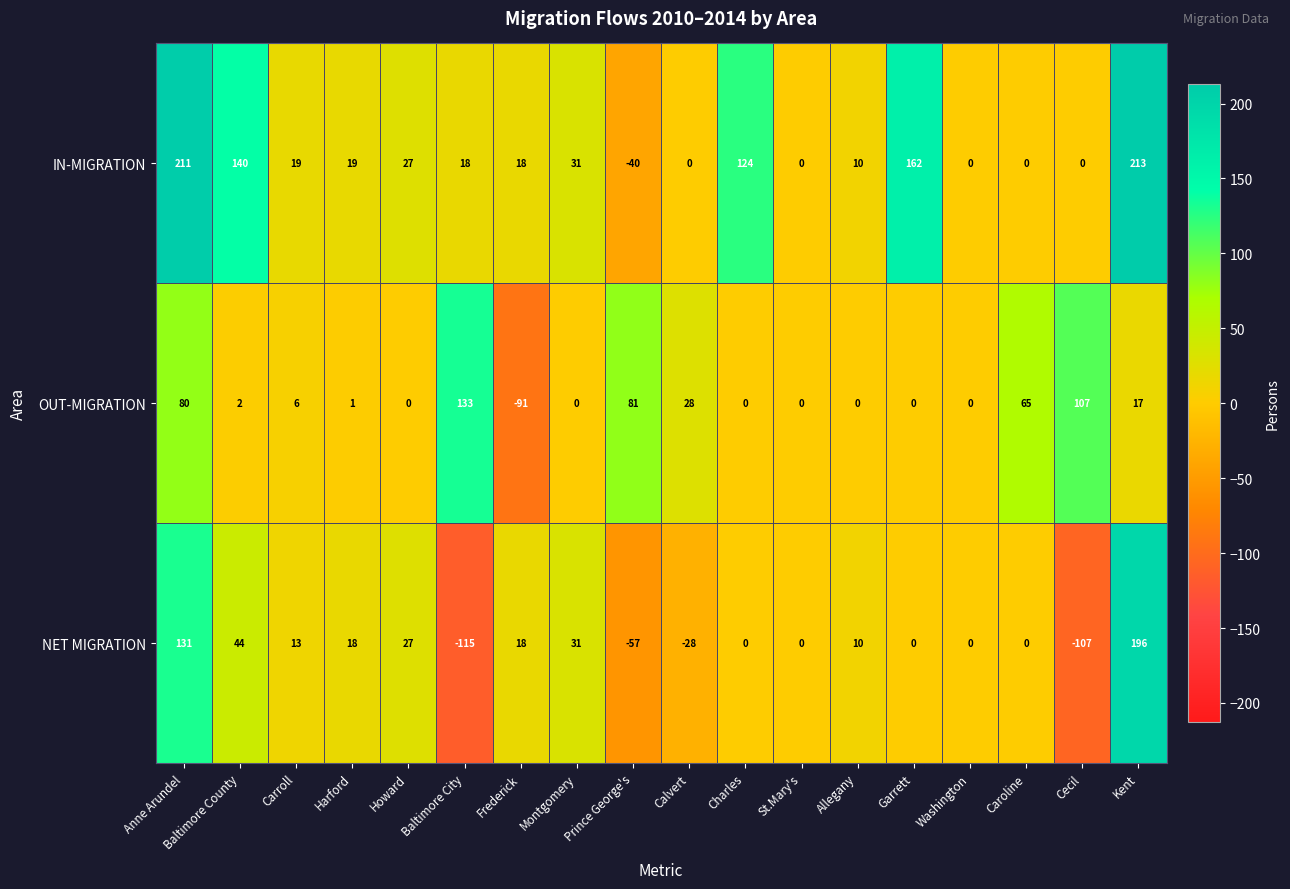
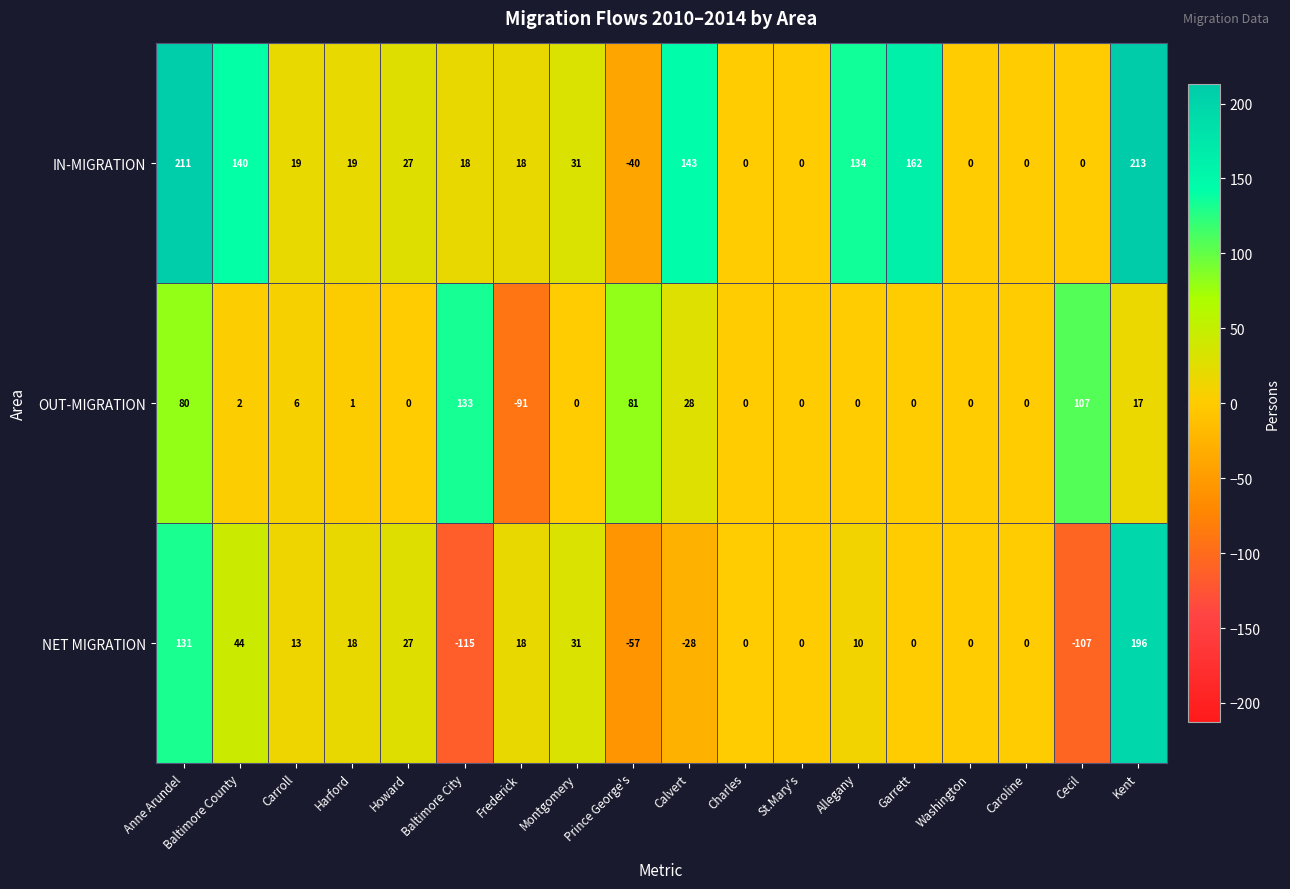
IN-MIGRATION, Calvert: 0 -> 143
IN-MIGRATION, Charles: 124 -> 0
IN-MIGRATION, Allegany: 10 -> 134
OUT-MIGRATION, Caroline: 65 -> 0
